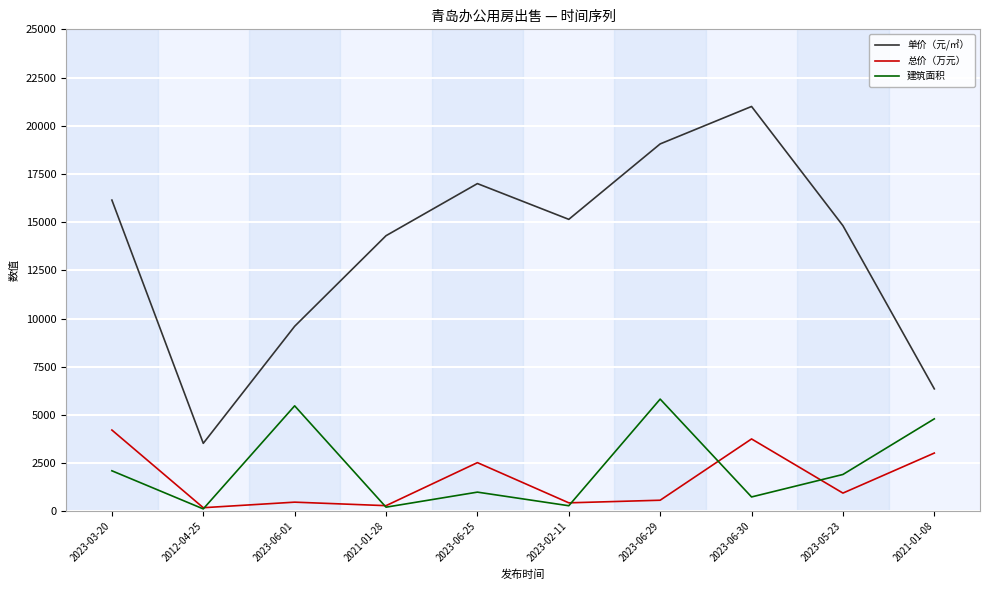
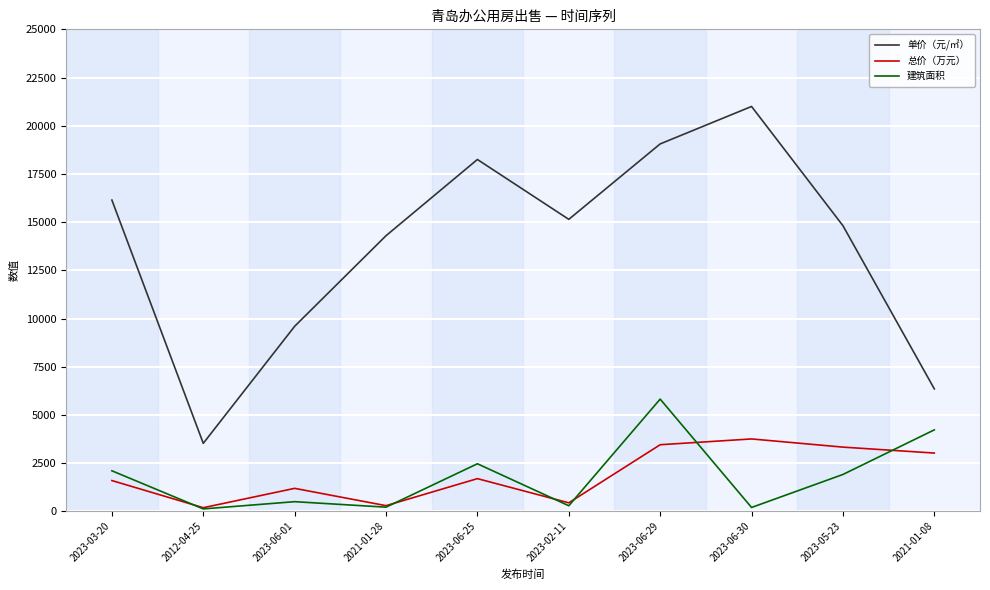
总价（万元）, 2023-03-20: 4200 -> 1600
总价（万元）, 2023-06-01: 500 -> 1200
建筑面积, 2023-06-01: 5500 -> 500
单价（元/㎡）, 2023-06-25: 17000 -> 18300
总价（万元）, 2023-06-25: 2500 -> 1700
建筑面积, 2023-06-25: 1000 -> 2500
总价（万元）, 2023-06-29: 600 -> 3500
建筑面积, 2023-06-30: 800 -> 200
总价（万元）, 2023-05-23: 1000 -> 3300
建筑面积, 2021-01-08: 4800 -> 4200
